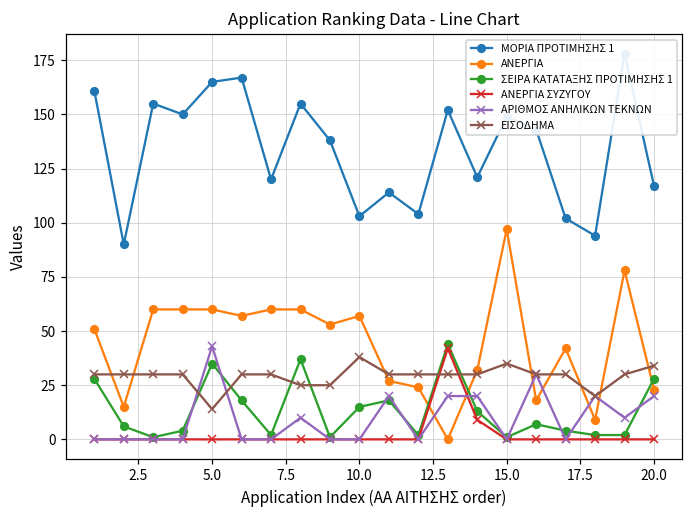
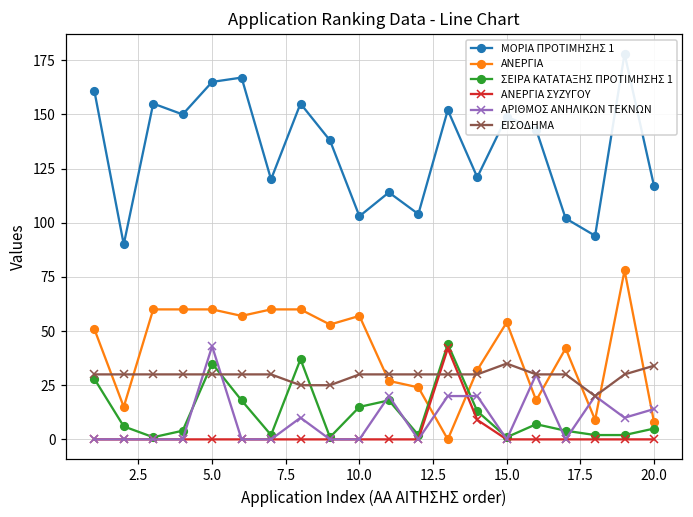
ΕΙΣΟΔΗΜΑ, 5.0: 14 -> 30
ΕΙΣΟΔΗΜΑ, 10.0: 38 -> 30
ΑΝΕΡΓΙΑ, 15.0: 97 -> 54
ΑΝΕΡΓΙΑ, 20.0: 23 -> 8
ΣΕΙΡΑ ΚΑΤΑΤΑΞΗΣ ΠΡΟΤΙΜΗΣΗΣ 1, 20.0: 28 -> 5
ΑΡΙΘΜΟΣ ΑΝΗΛΙΚΩΝ ΤΕΚΝΩΝ, 20.0: 20 -> 14
